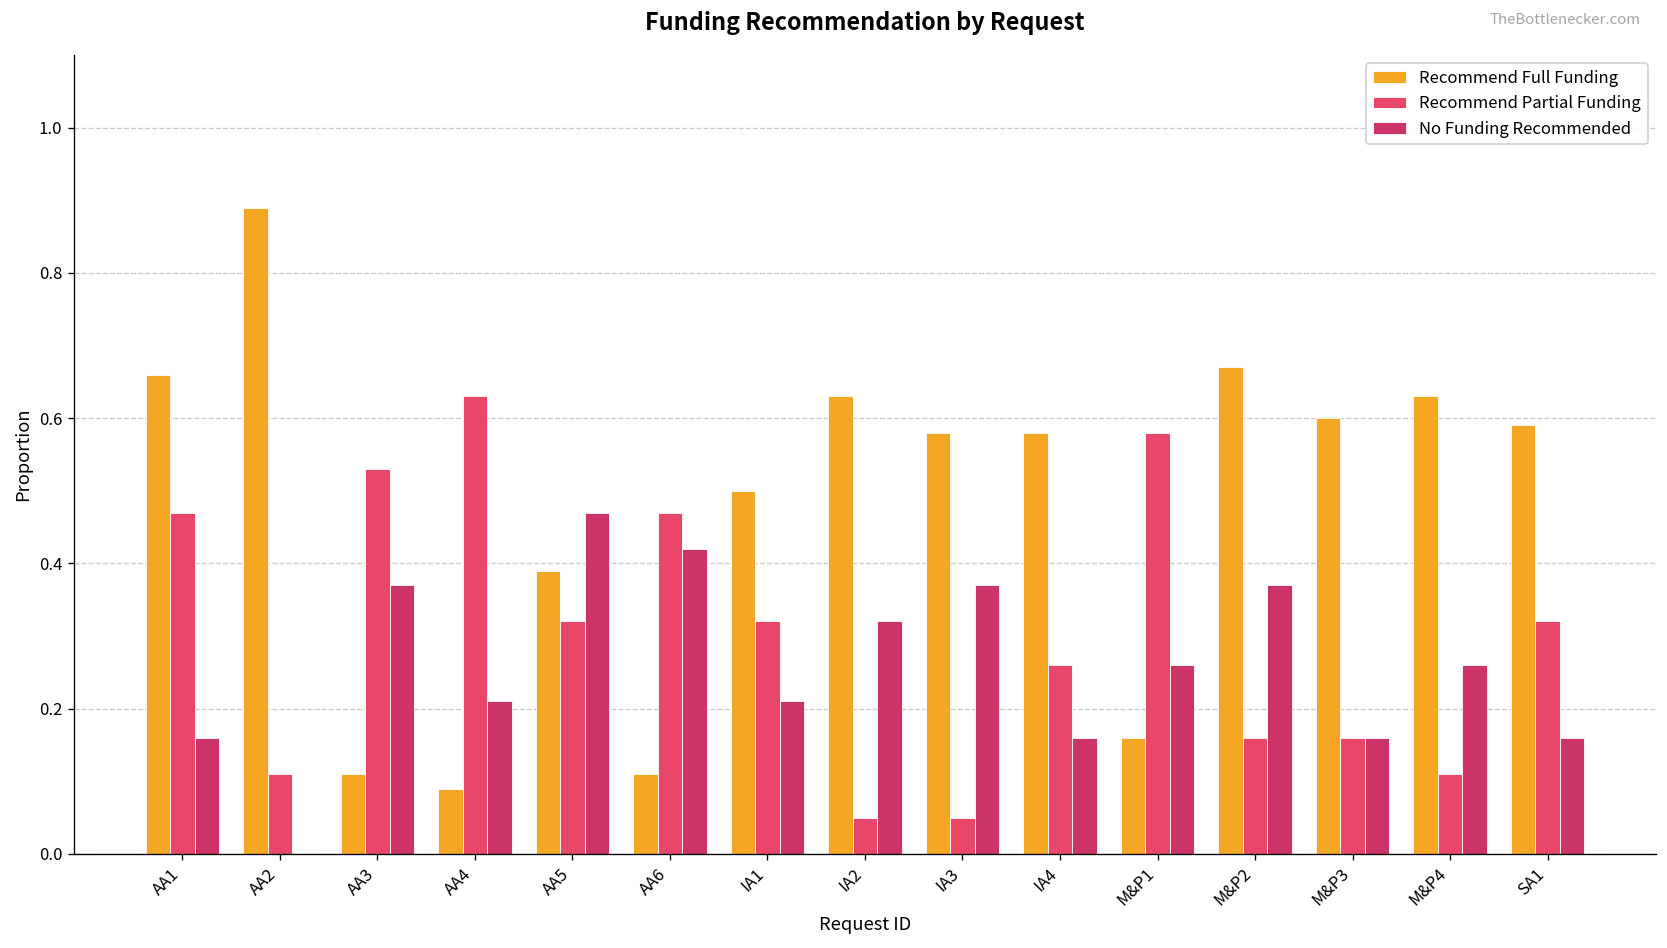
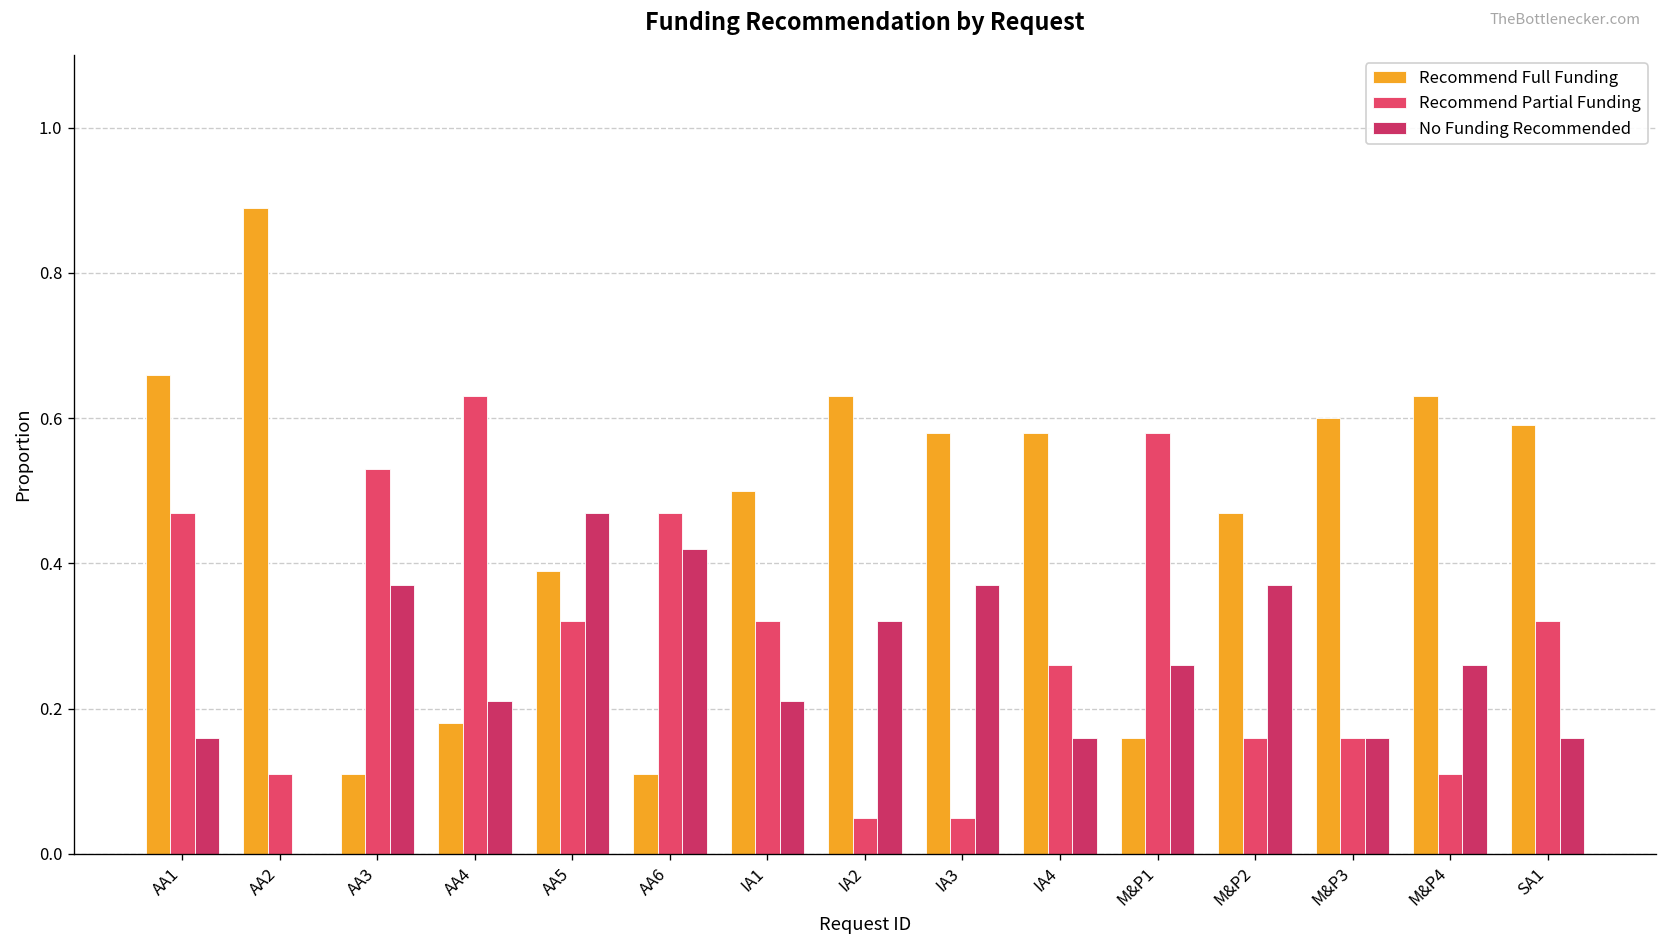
Recommend Full Funding, AA4: 0.09 -> 0.18
Recommend Full Funding, M&P2: 0.67 -> 0.47
